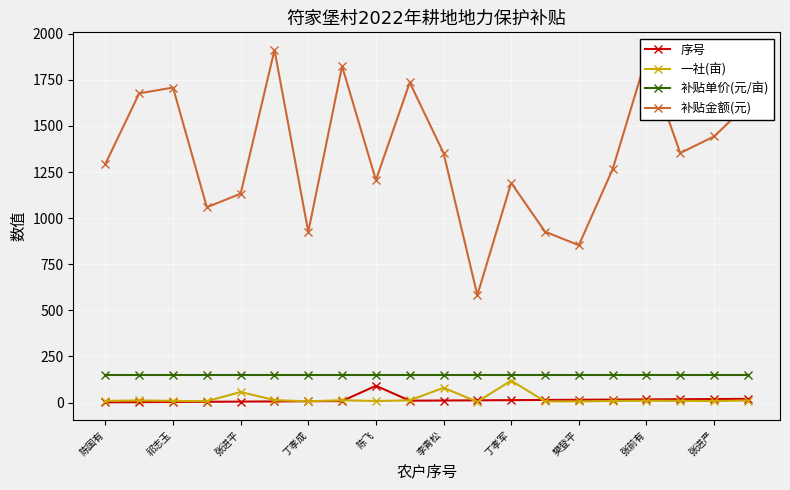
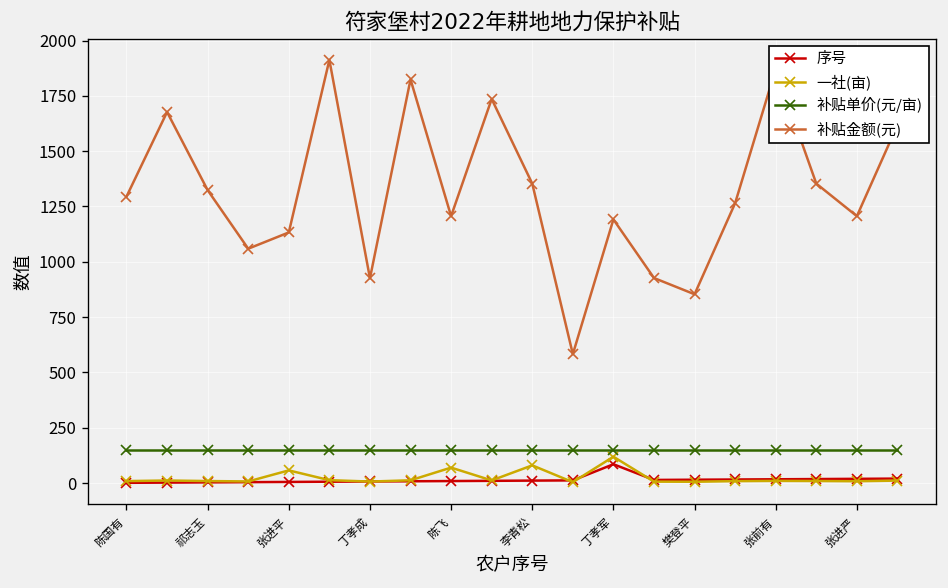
补贴金额(元), 祁志玉: 1710 -> 1320
序号, 陈飞: 90 -> 10
一社(亩), 陈飞: 10 -> 70
序号, 丁孝军: 10 -> 90
补贴金额(元), 张进严: 1440 -> 1210
